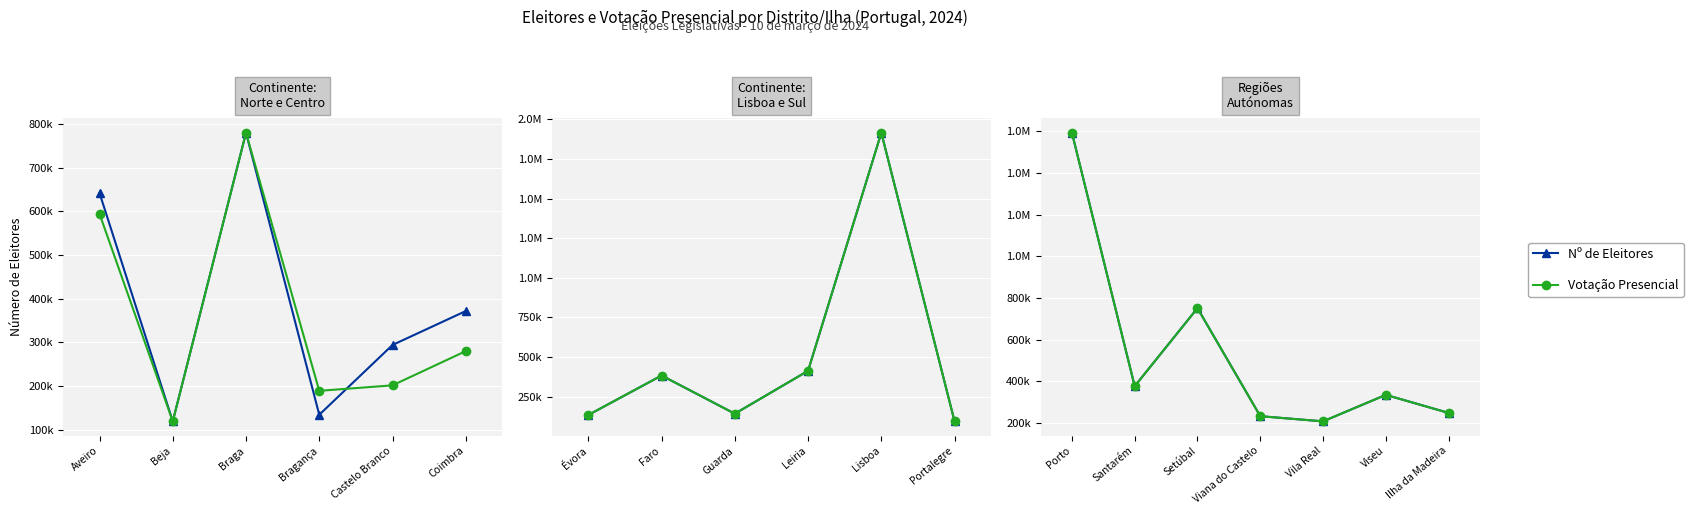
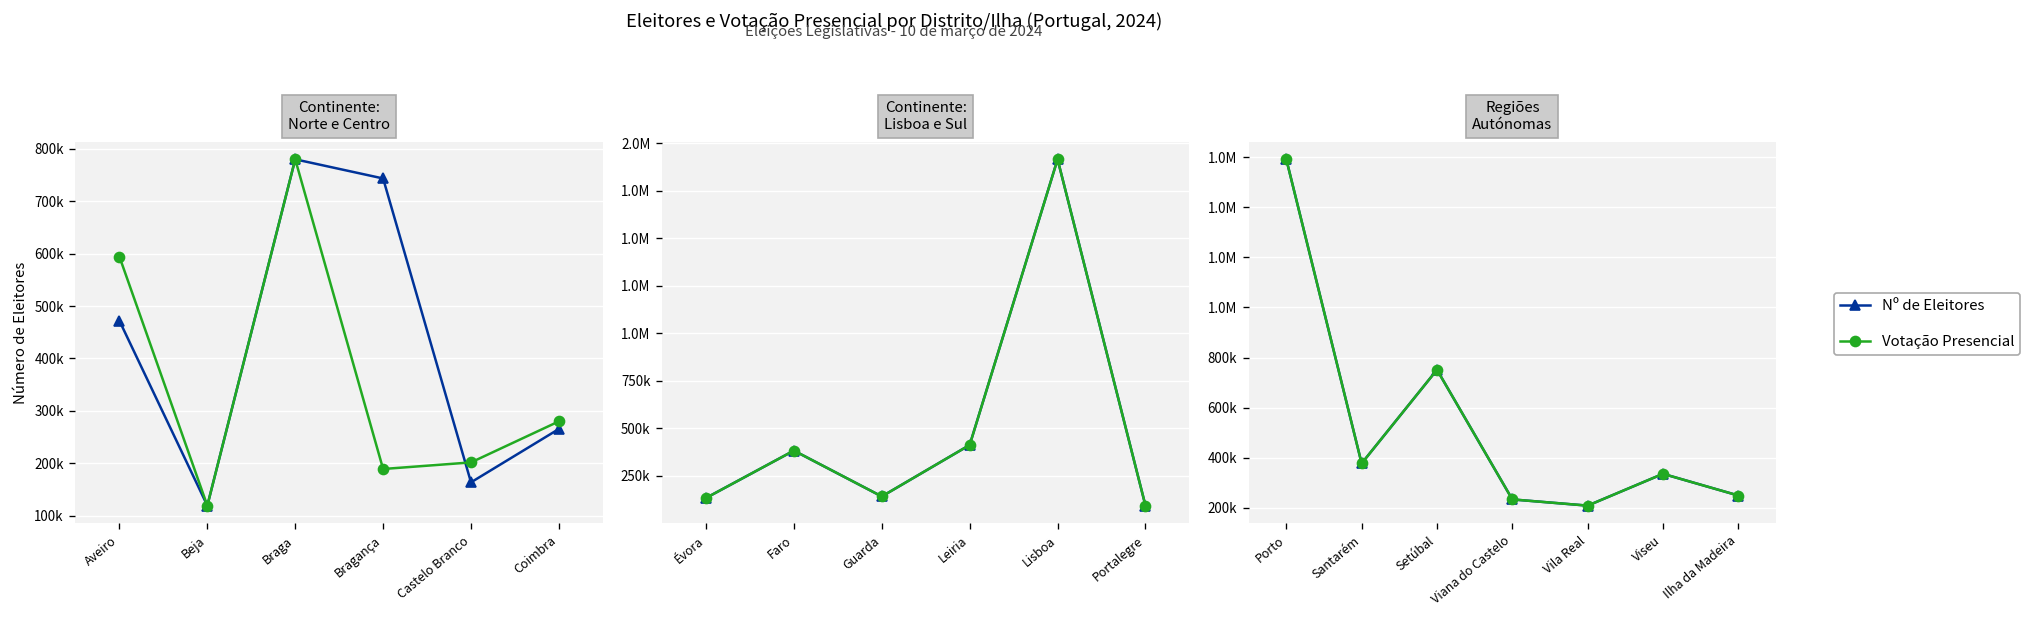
Continente: Norte e Centro, Nº de Eleitores, Aveiro: 640000 -> 470000
Continente: Norte e Centro, Nº de Eleitores, Bragança: 130000 -> 740000
Continente: Norte e Centro, Nº de Eleitores, Castelo Branco: 290000 -> 160000
Continente: Norte e Centro, Nº de Eleitores, Coimbra: 370000 -> 270000
